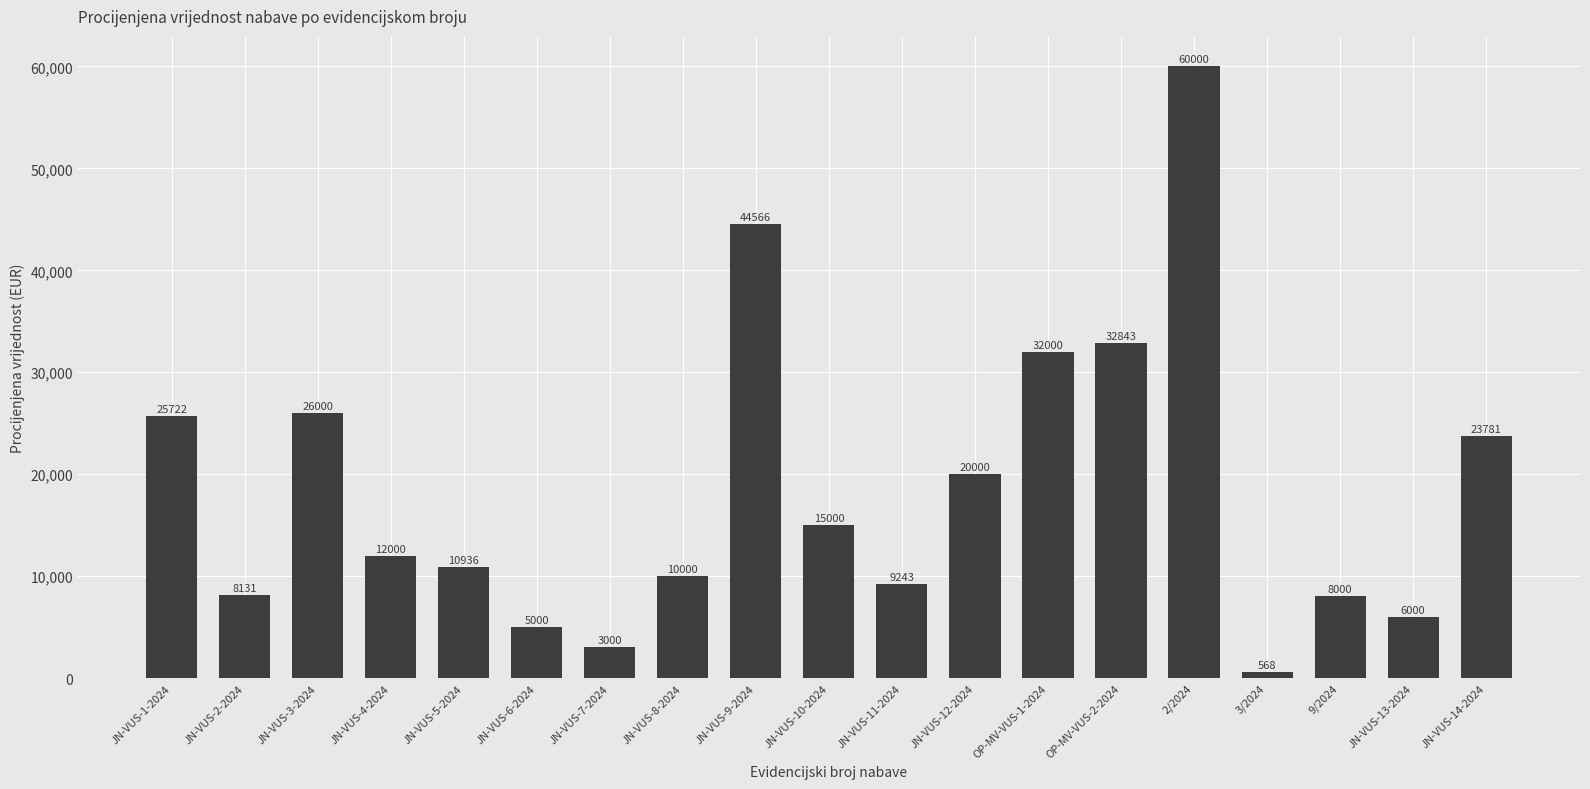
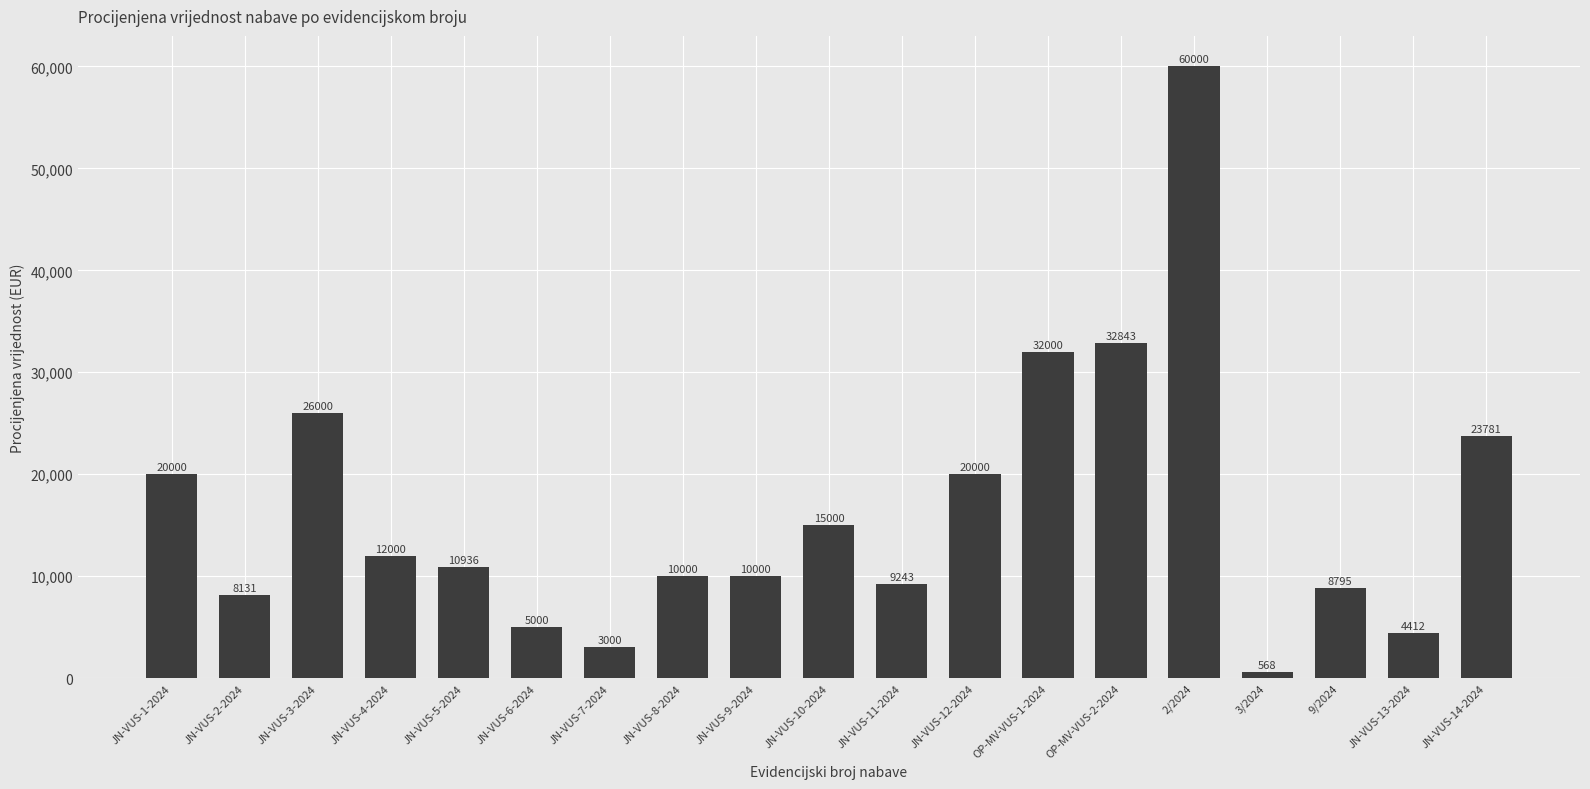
JN-VUS-1-2024: 25722 -> 20000
JN-VUS-9-2024: 44566 -> 10000
9/2024: 8000 -> 8795
JN-VUS-13-2024: 6000 -> 4412
